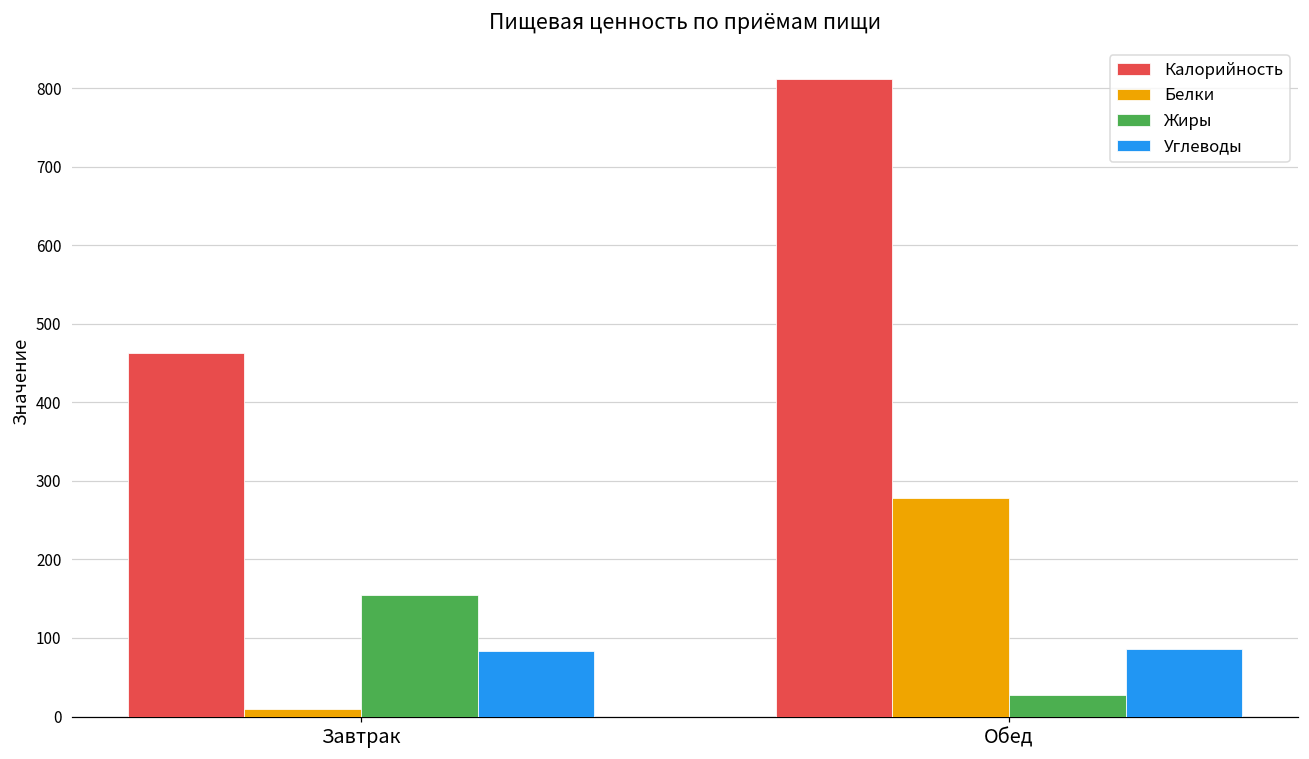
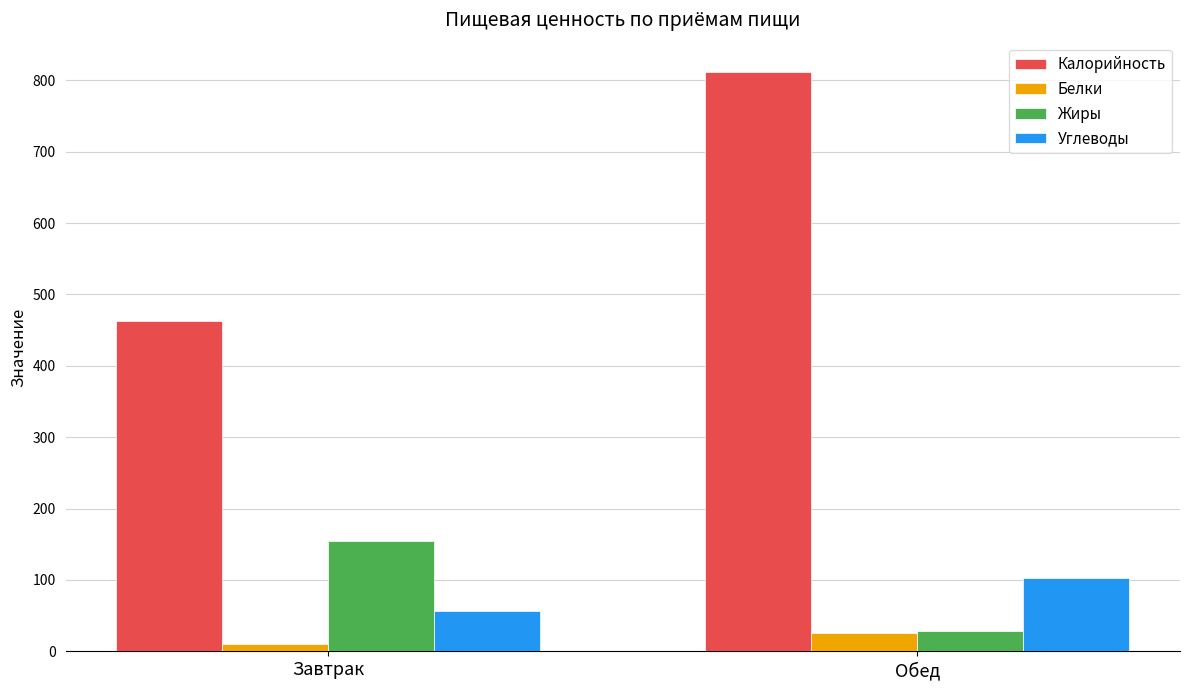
Углеводы, Завтрак: 80 -> 60
Белки, Обед: 280 -> 30
Углеводы, Обед: 90 -> 100
